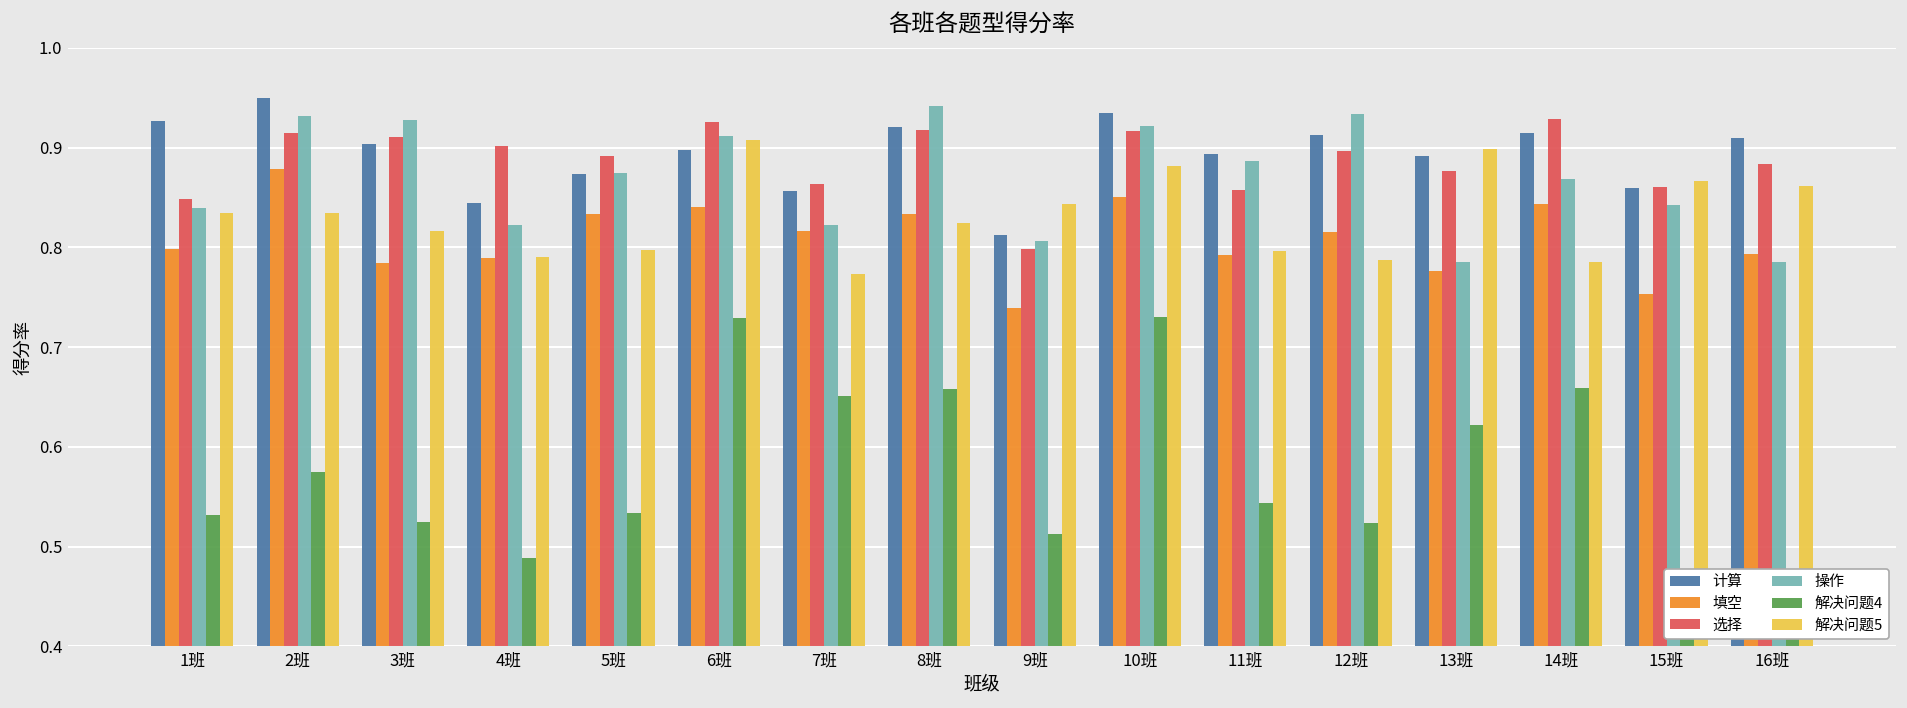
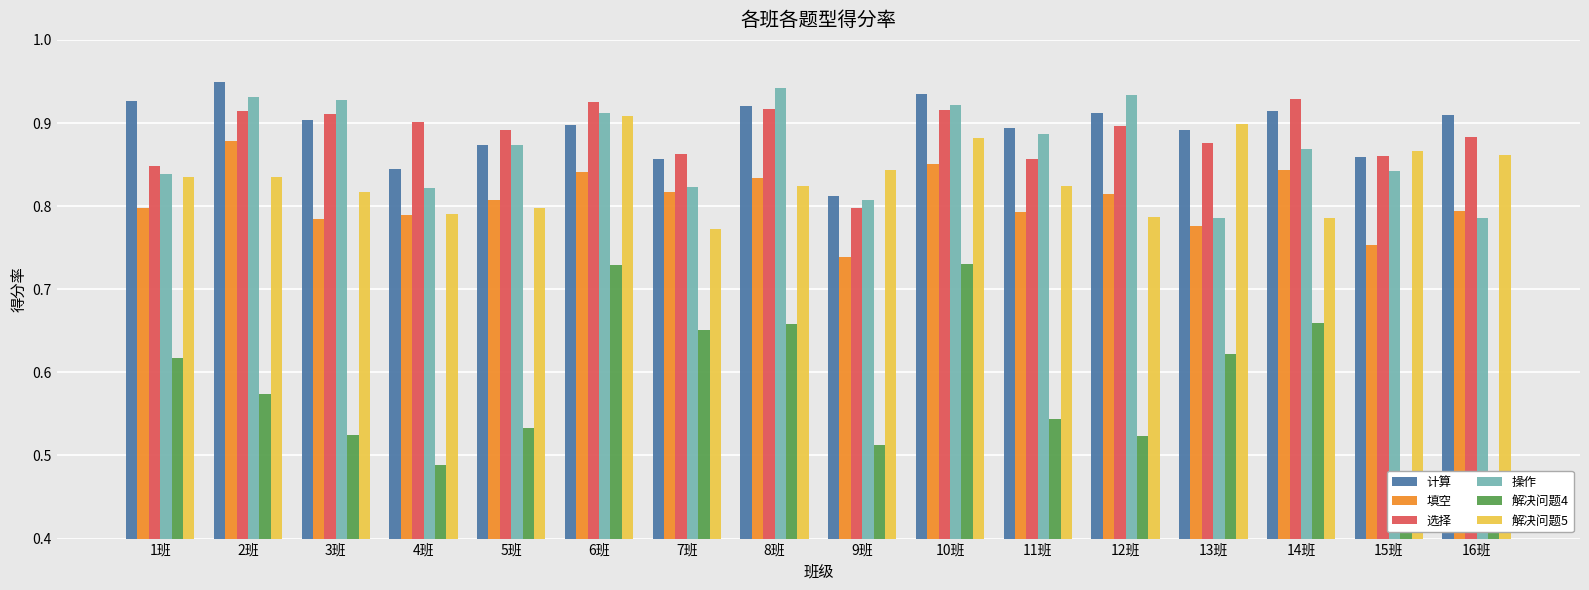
解决问题4, 1班: 0.53 -> 0.62
填空, 5班: 0.83 -> 0.81
解决问题5, 11班: 0.80 -> 0.82
